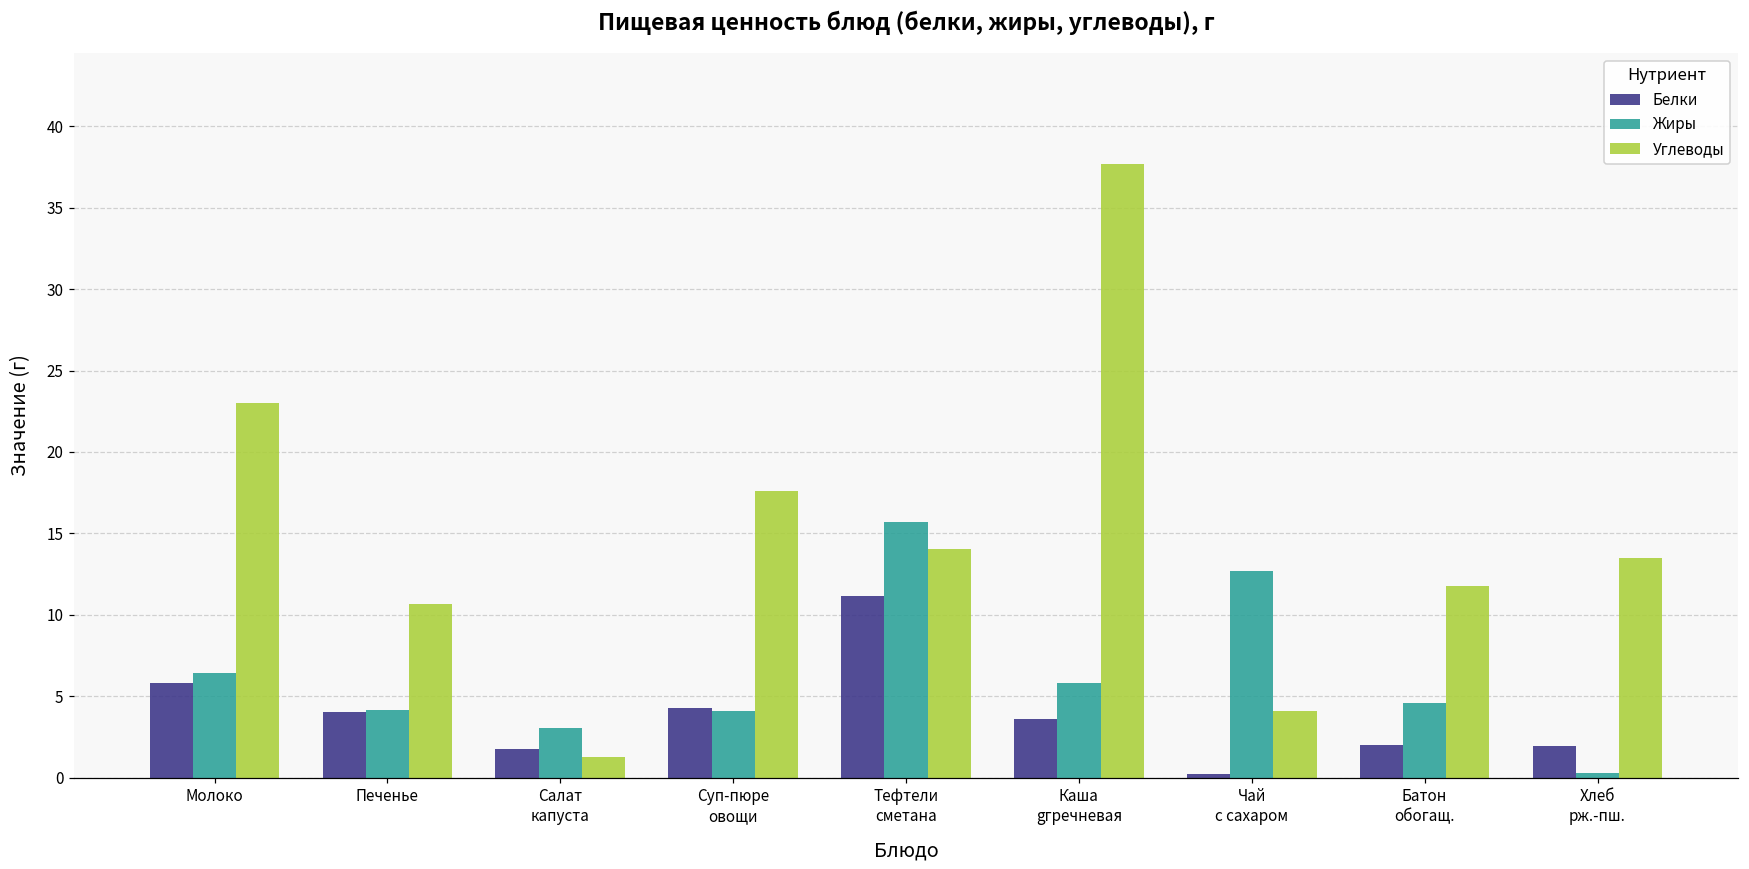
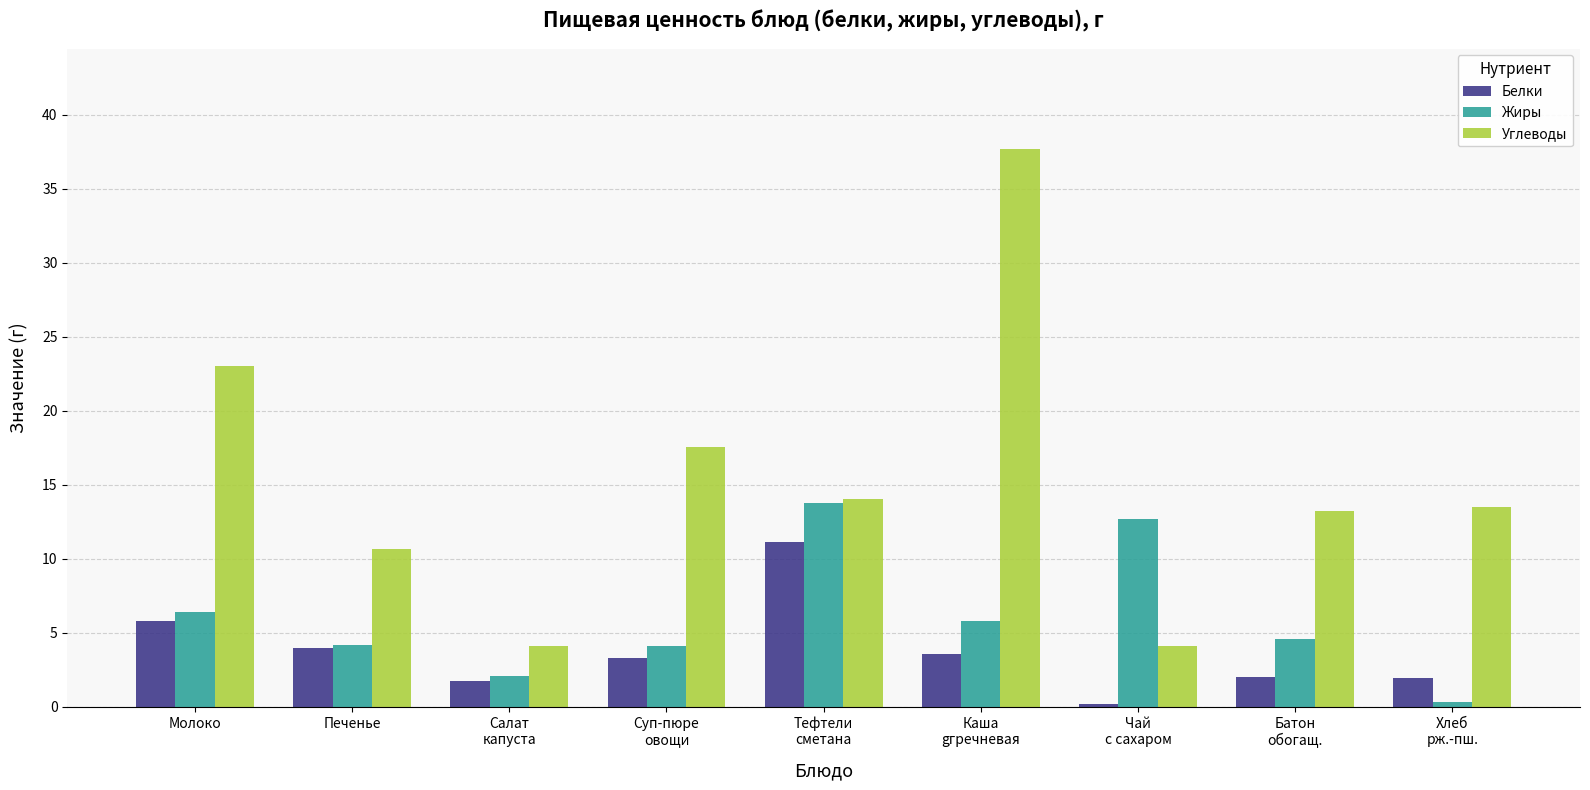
Жиры, Салат капуста: 3.1 -> 2.1
Углеводы, Салат капуста: 1.3 -> 4.1
Белки, Суп-пюре овощи: 4.3 -> 3.3
Жиры, Тефтели сметана: 15.7 -> 13.8
Углеводы, Батон обогащ.: 11.8 -> 13.3
